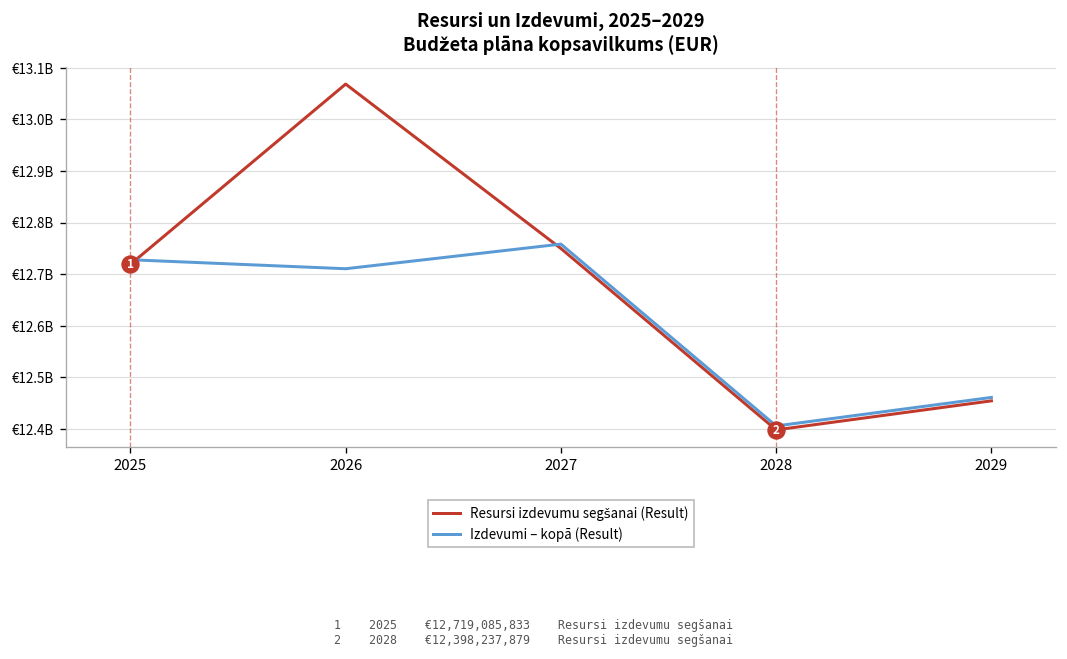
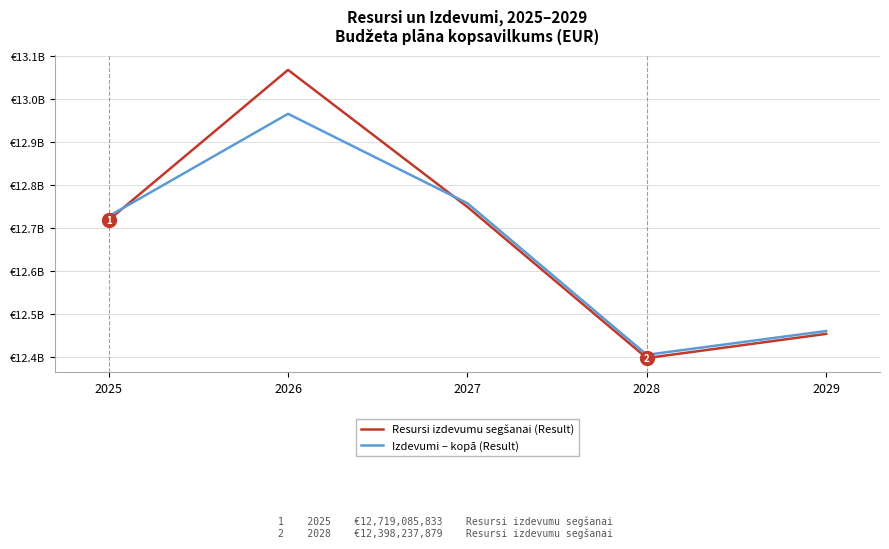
Izdevumi – kopā (Result), 2026: €12710000000 -> €12970000000
